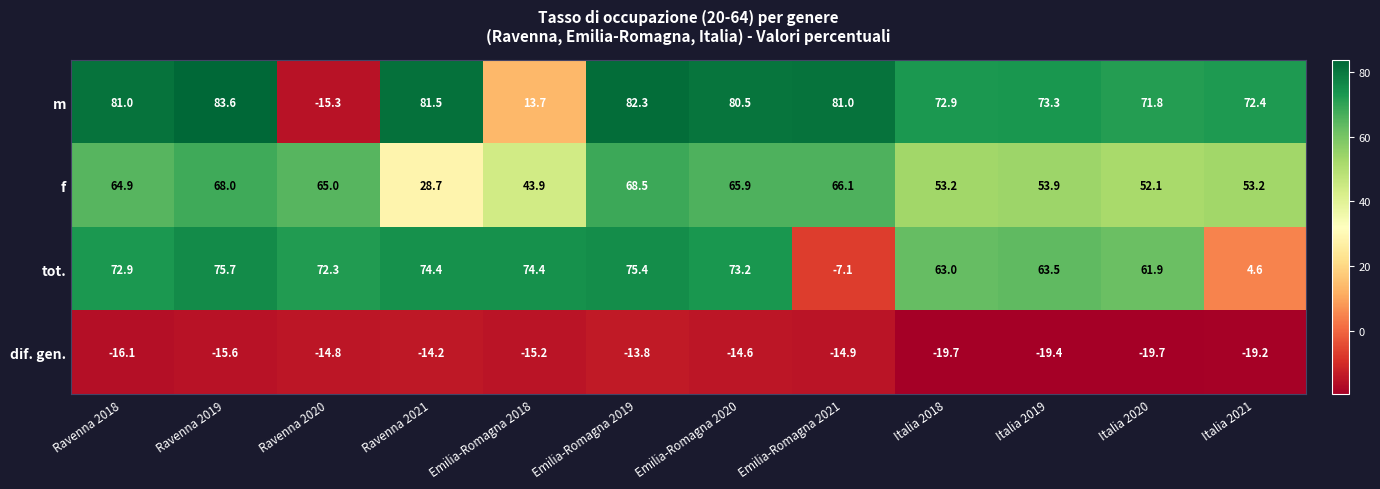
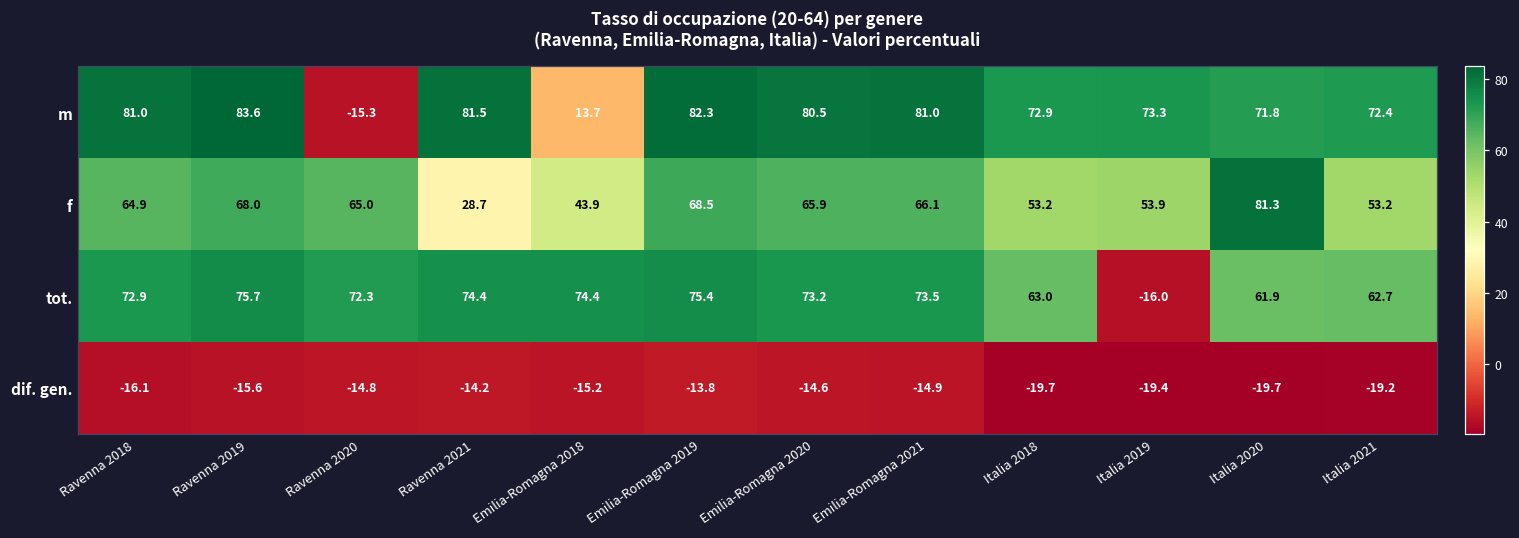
f, Italia 2020: 52.1 -> 81.3
tot., Emilia-Romagna 2021: -7.1 -> 73.5
tot., Italia 2019: 63.5 -> -16.0
tot., Italia 2021: 4.6 -> 62.7
